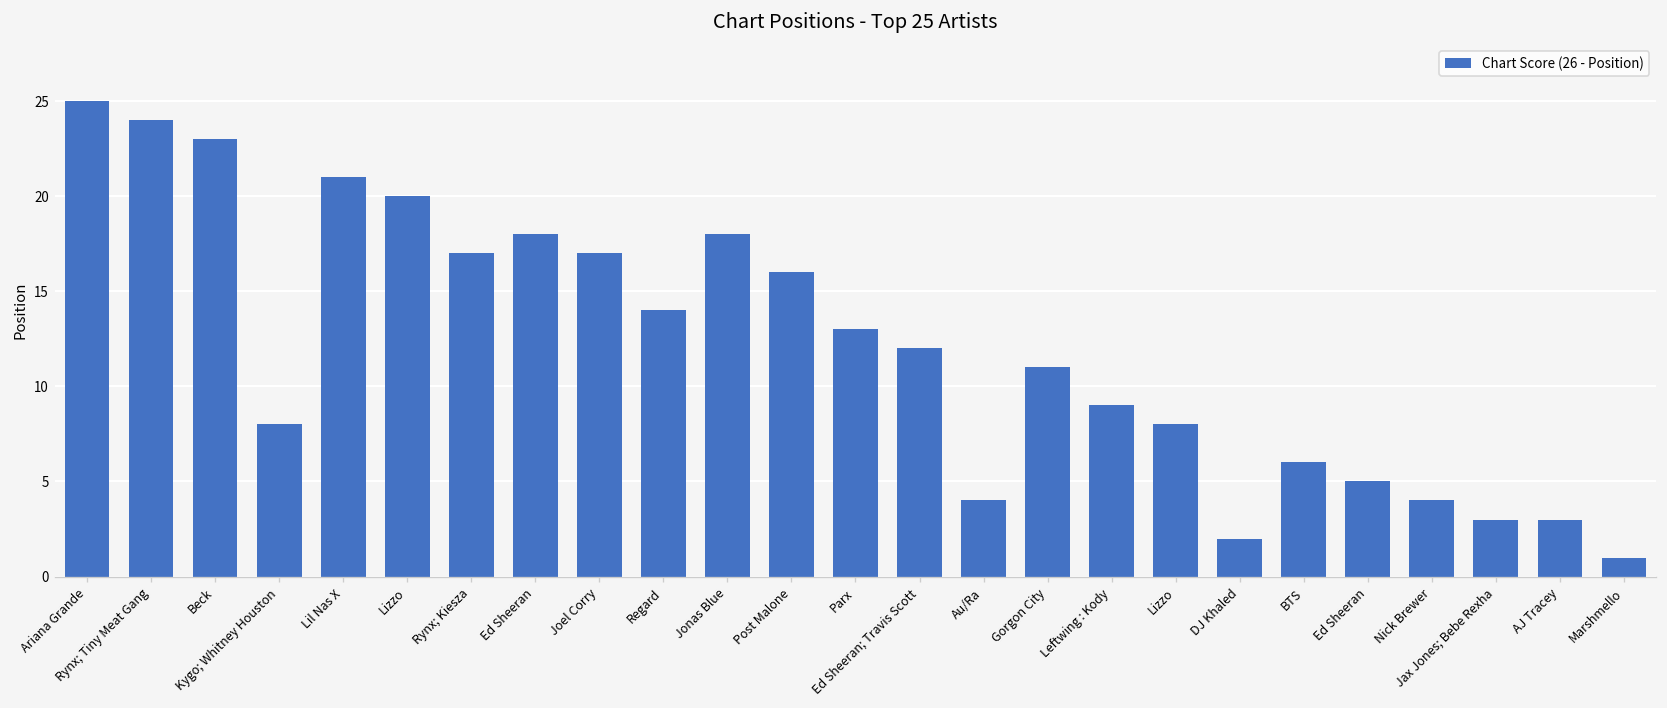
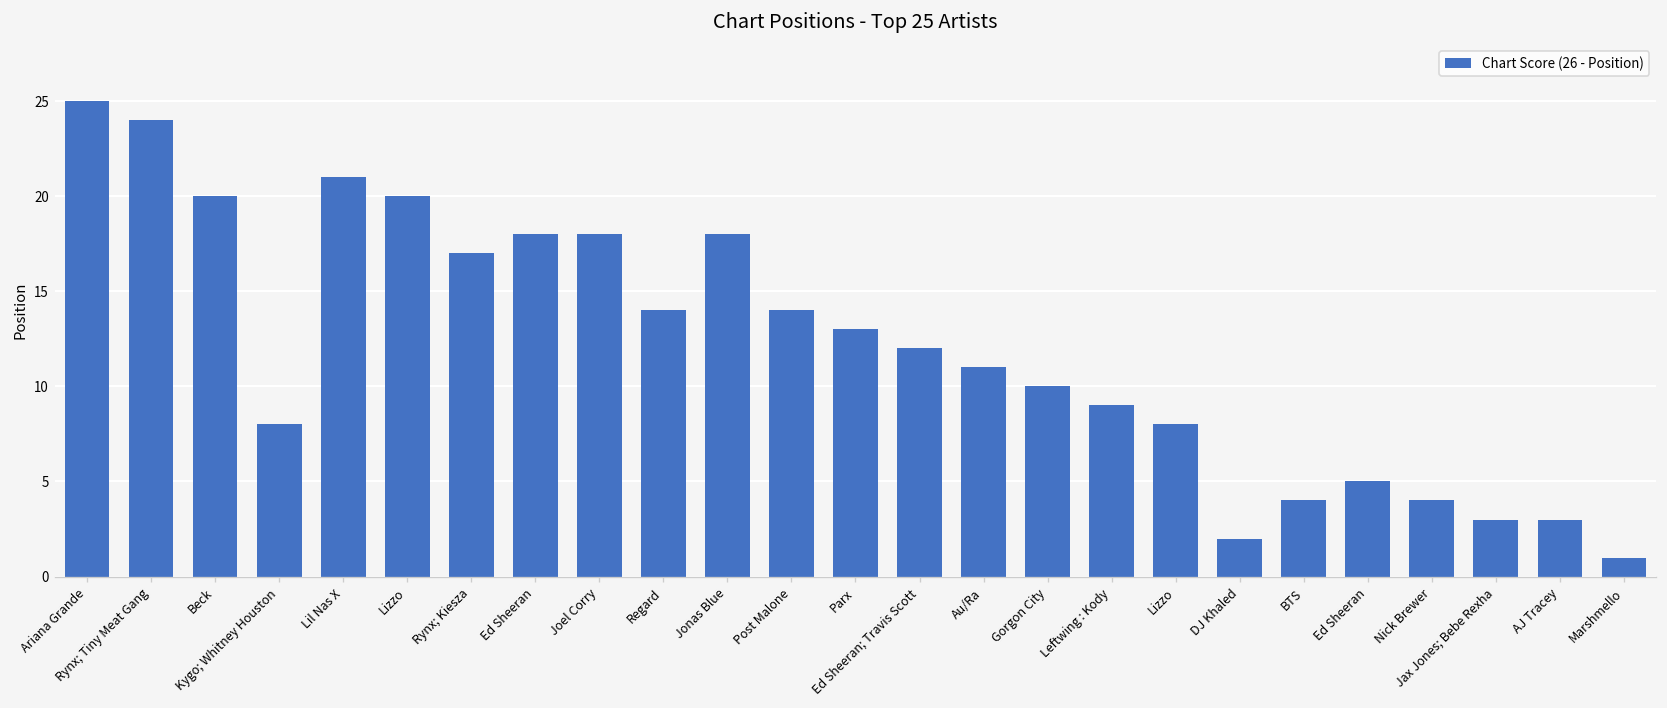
Beck: 23.0 -> 20.0
Joel Corry: 17.0 -> 18.0
Post Malone: 16.0 -> 14.0
Au/Ra: 4.0 -> 11.0
Gorgon City: 11.0 -> 10.0
BTS: 6.0 -> 4.0
